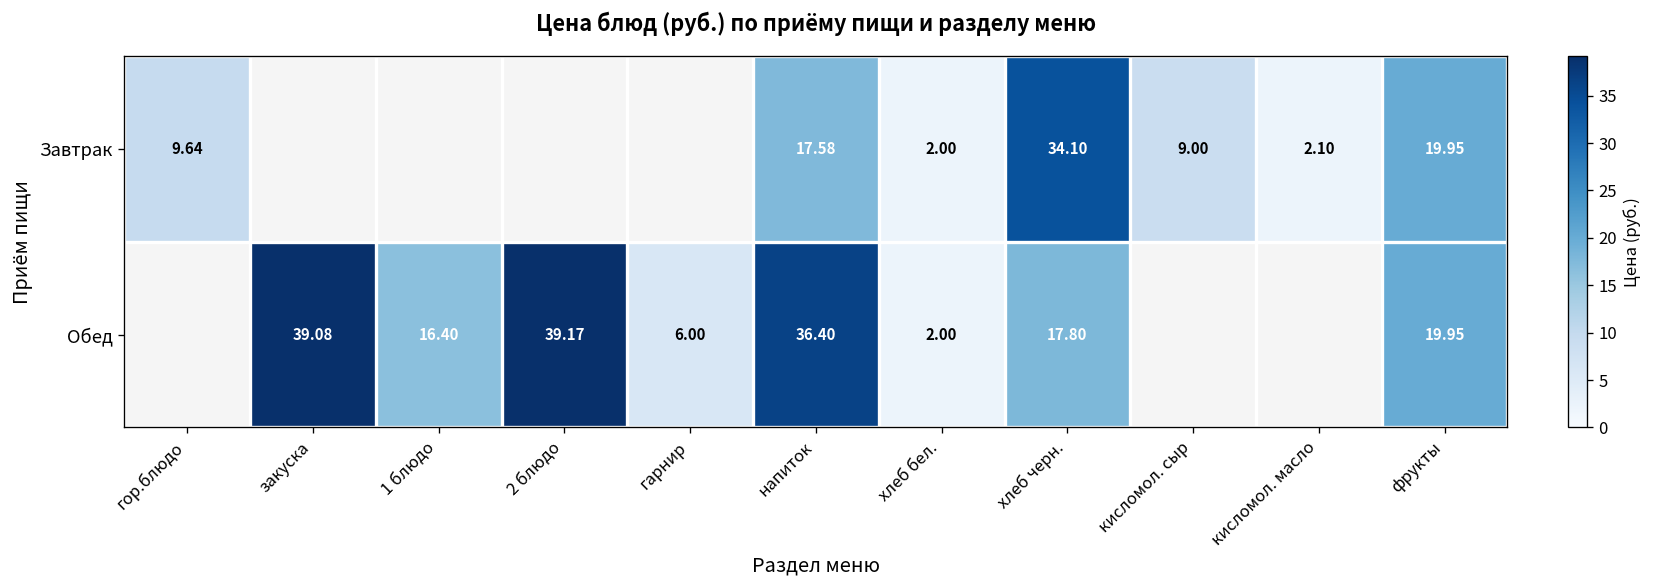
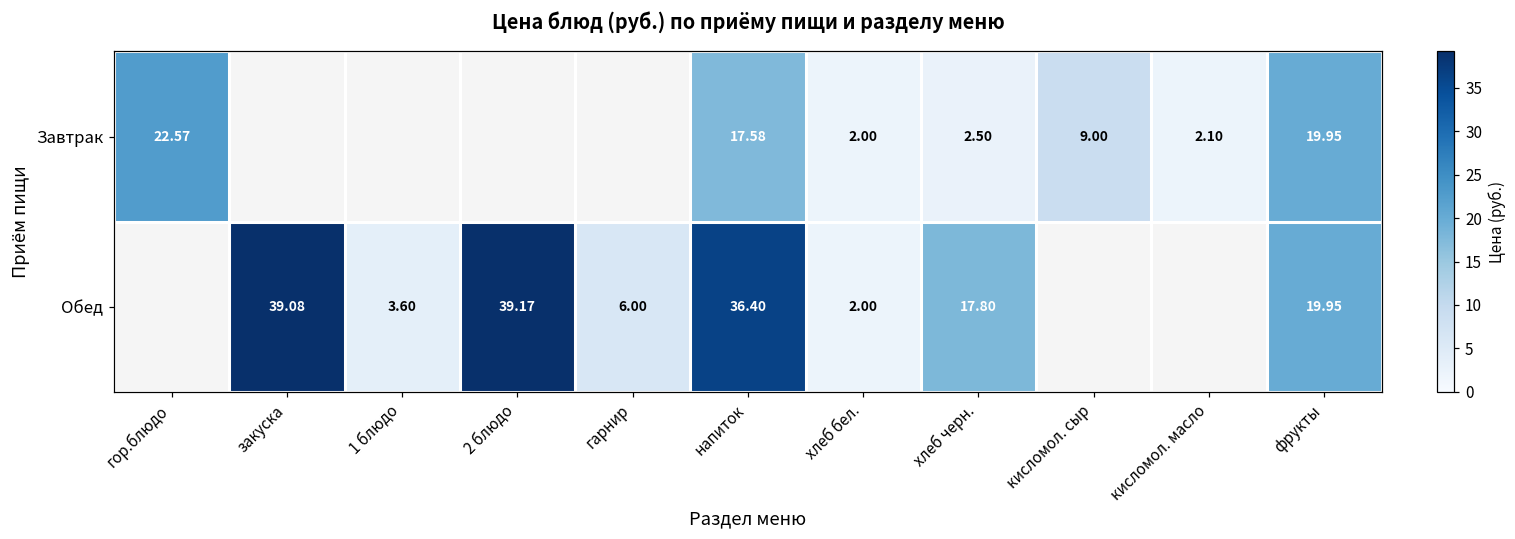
Завтрак, гор.блюдо: 9.64 -> 22.57
Завтрак, хлеб черн.: 34.10 -> 2.50
Обед, 1 блюдо: 16.40 -> 3.60
